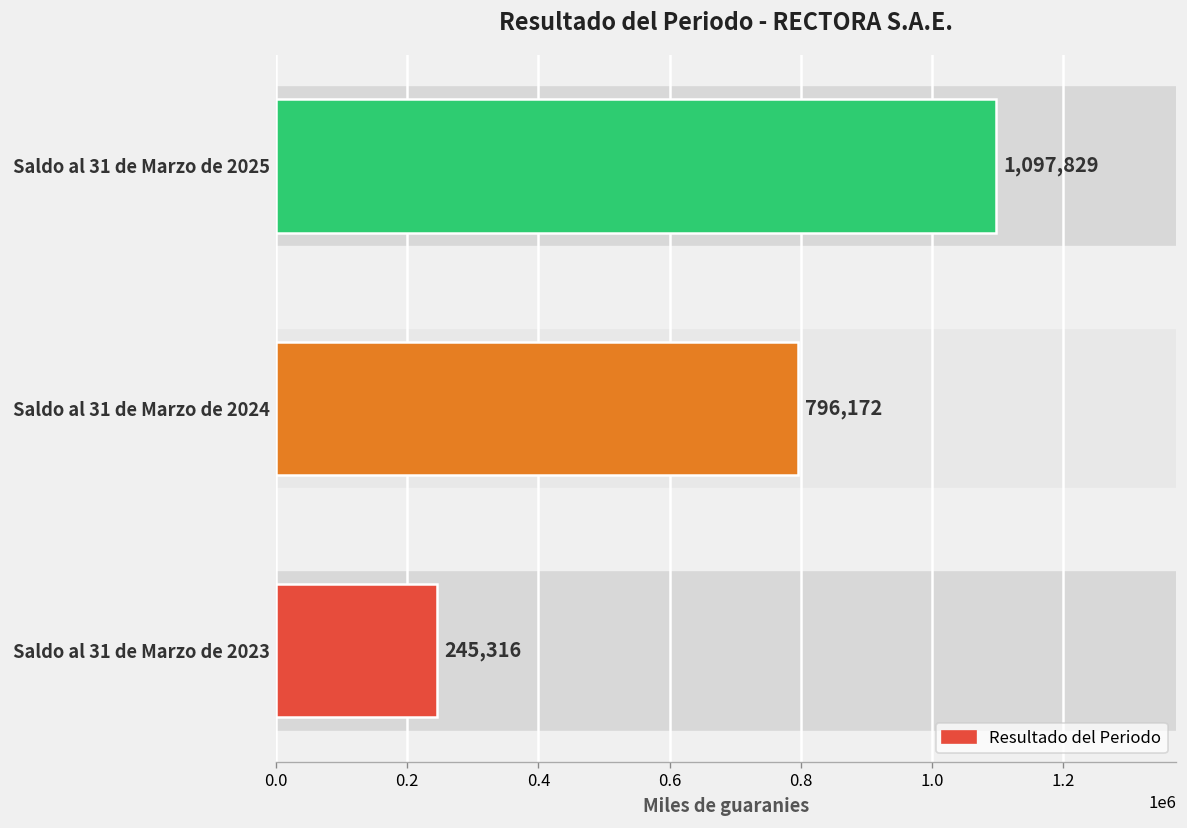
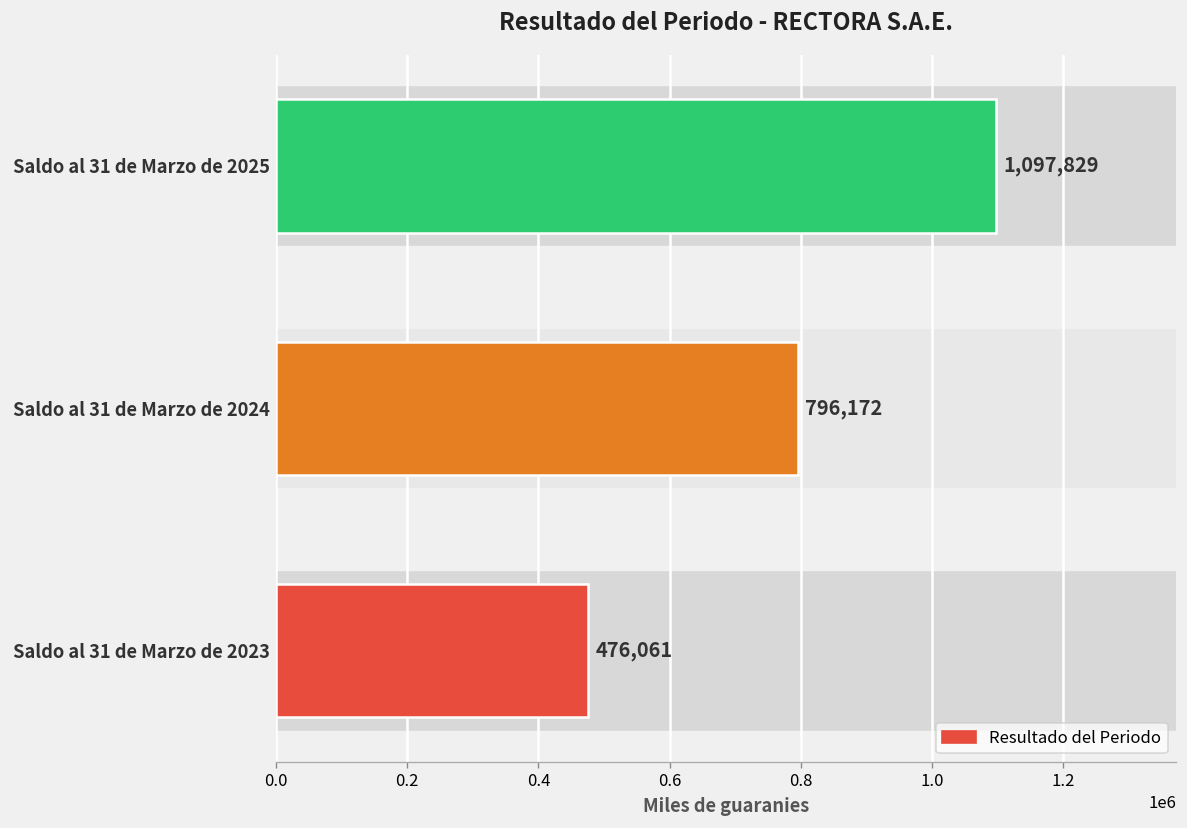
Saldo al 31 de Marzo de 2023: 245,316 -> 476,061
